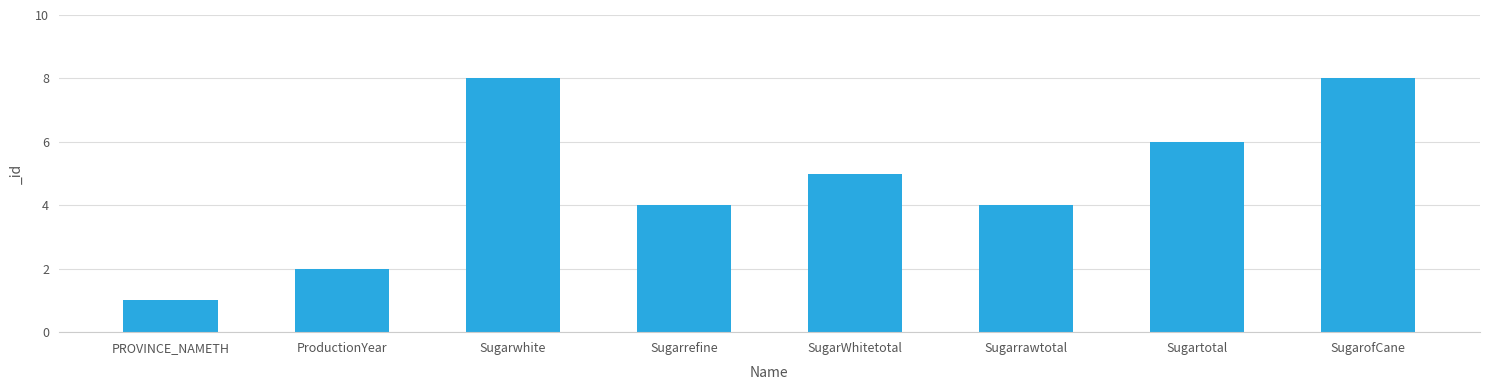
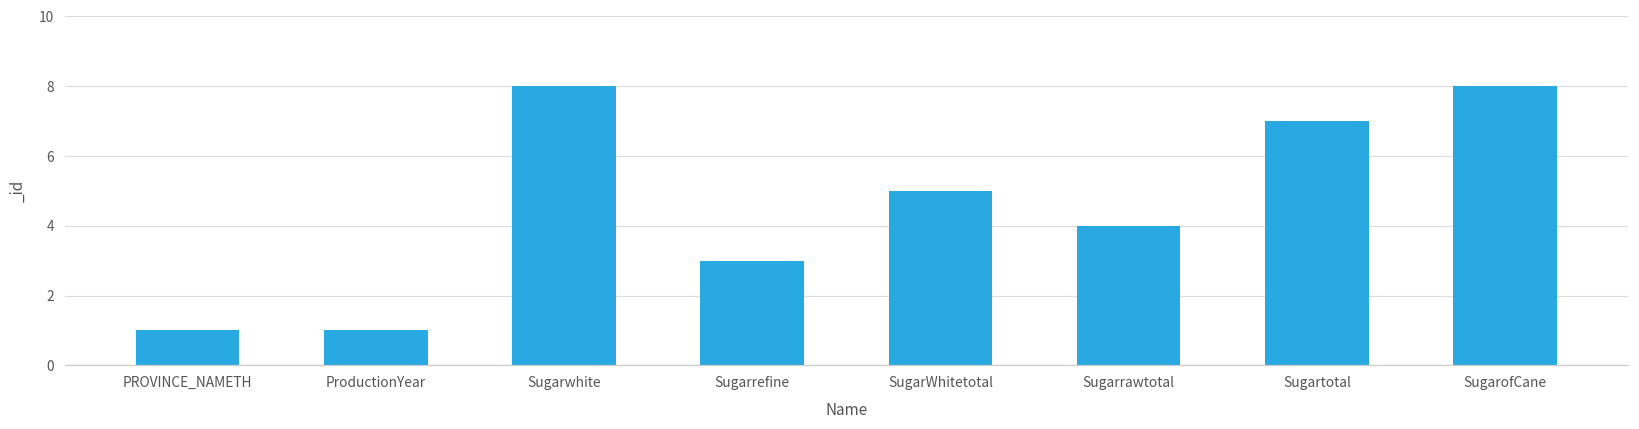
ProductionYear: 2 -> 1
Sugarrefine: 4 -> 3
Sugartotal: 6 -> 7
